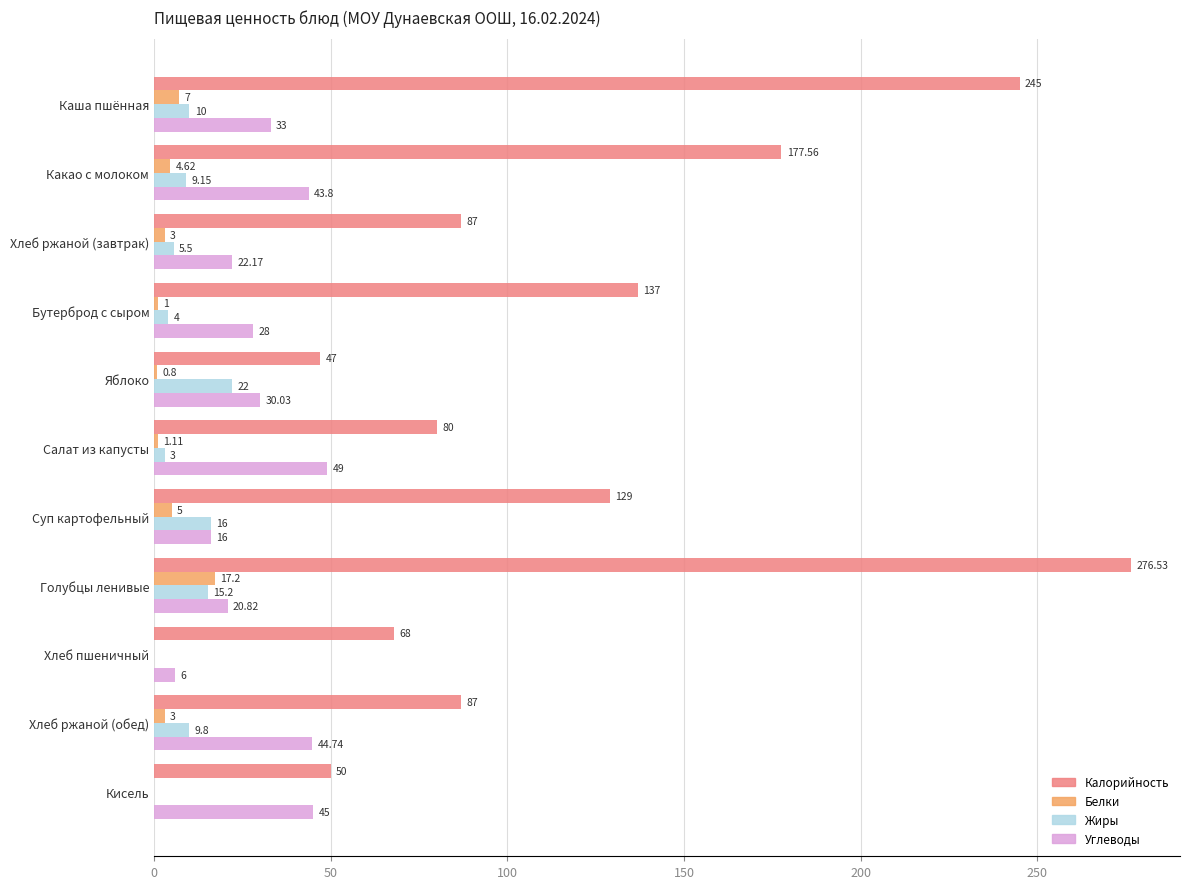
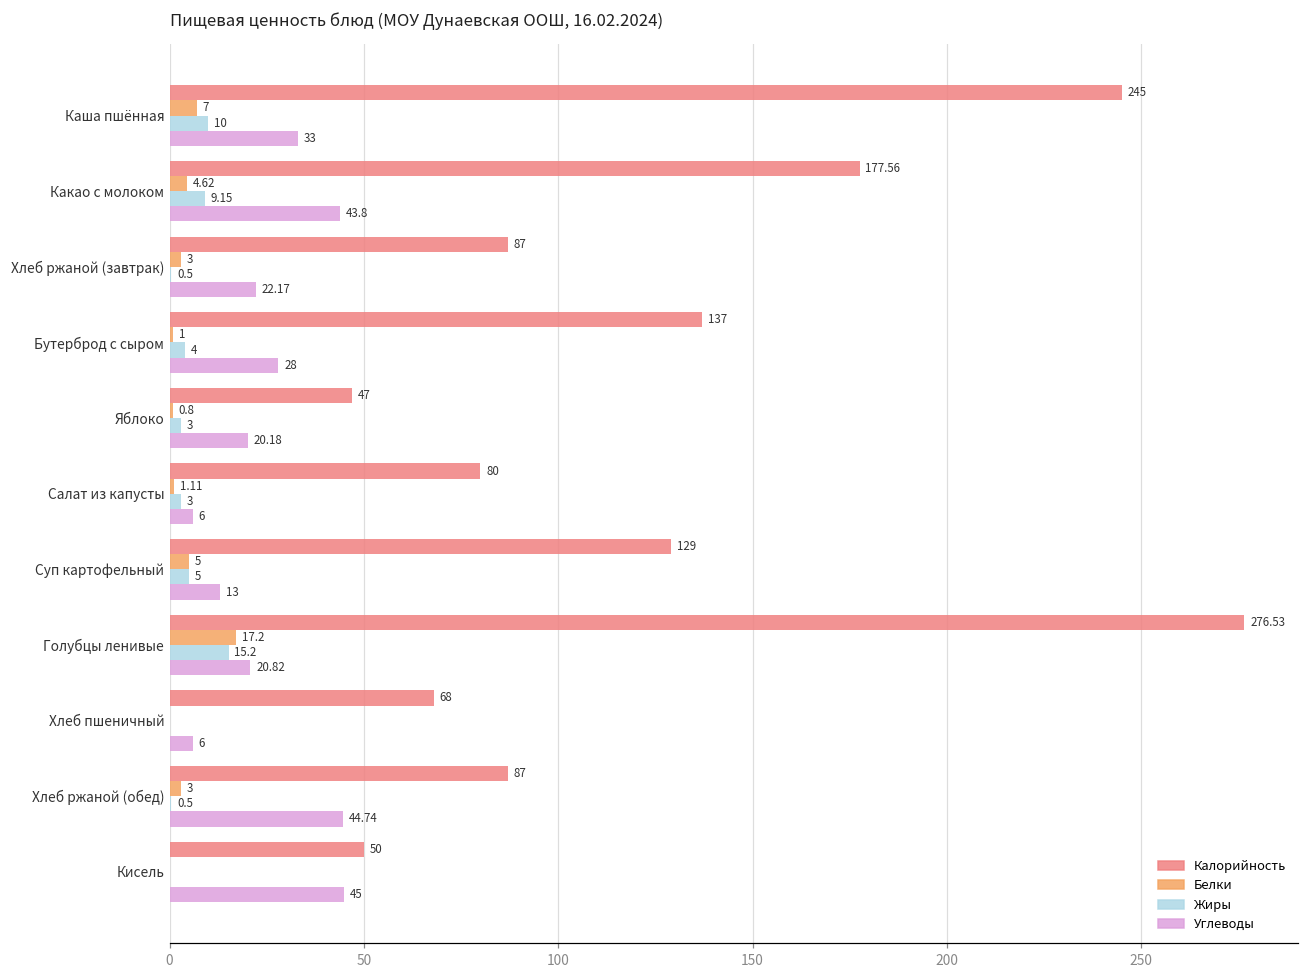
Жиры, Хлеб ржаной (завтрак): 5.5 -> 0.5
Жиры, Яблоко: 22 -> 3
Углеводы, Яблоко: 30.03 -> 20.18
Углеводы, Салат из капусты: 49 -> 6
Жиры, Суп картофельный: 16 -> 5
Углеводы, Суп картофельный: 16 -> 13
Жиры, Хлеб ржаной (обед): 9.8 -> 0.5
